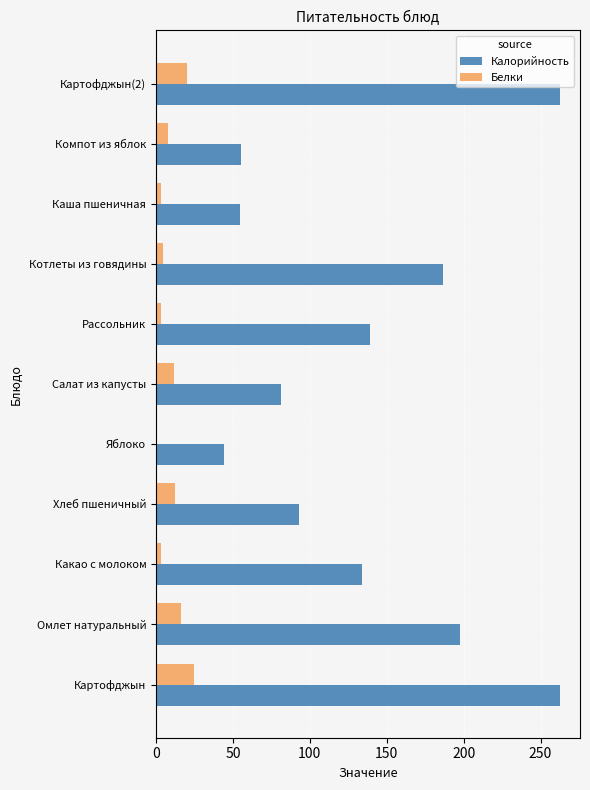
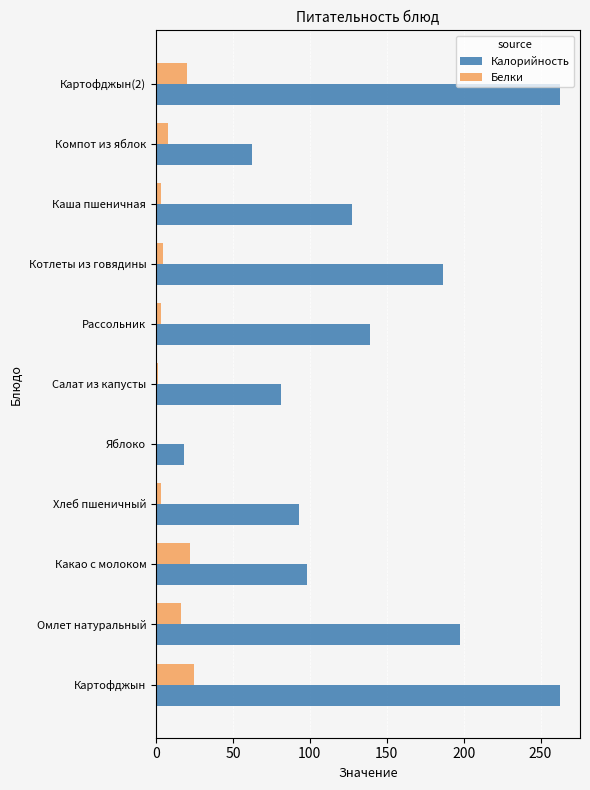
Калорийность, Компот из яблок: 55 -> 62
Калорийность, Каша пшеничная: 55 -> 127
Белки, Салат из капусты: 12 -> 2
Калорийность, Яблоко: 44 -> 18
Белки, Хлеб пшеничный: 12 -> 3
Белки, Какао с молоком: 3 -> 22
Калорийность, Какао с молоком: 134 -> 98
